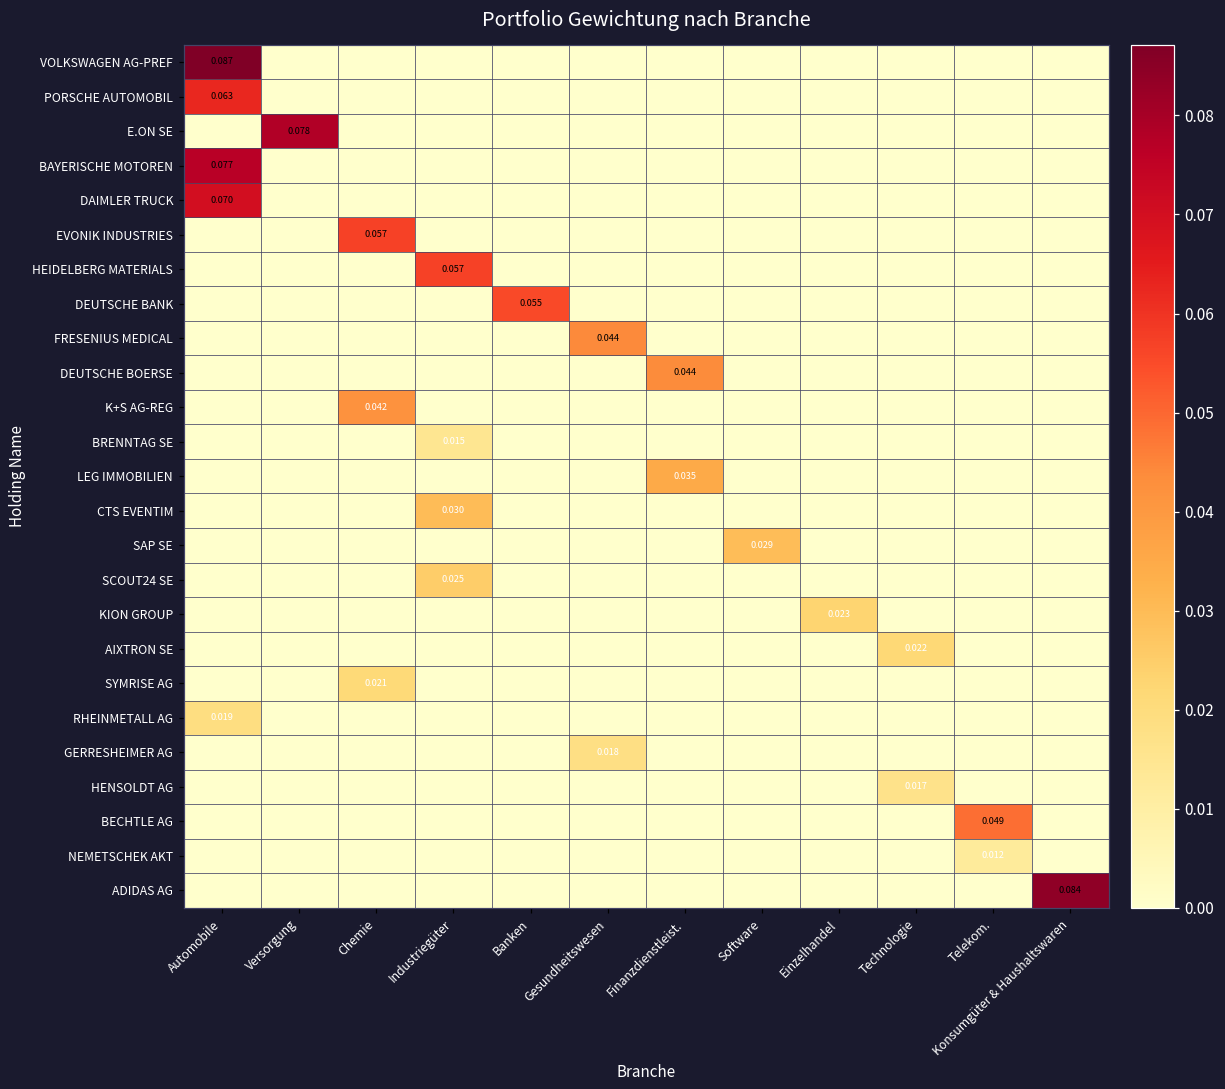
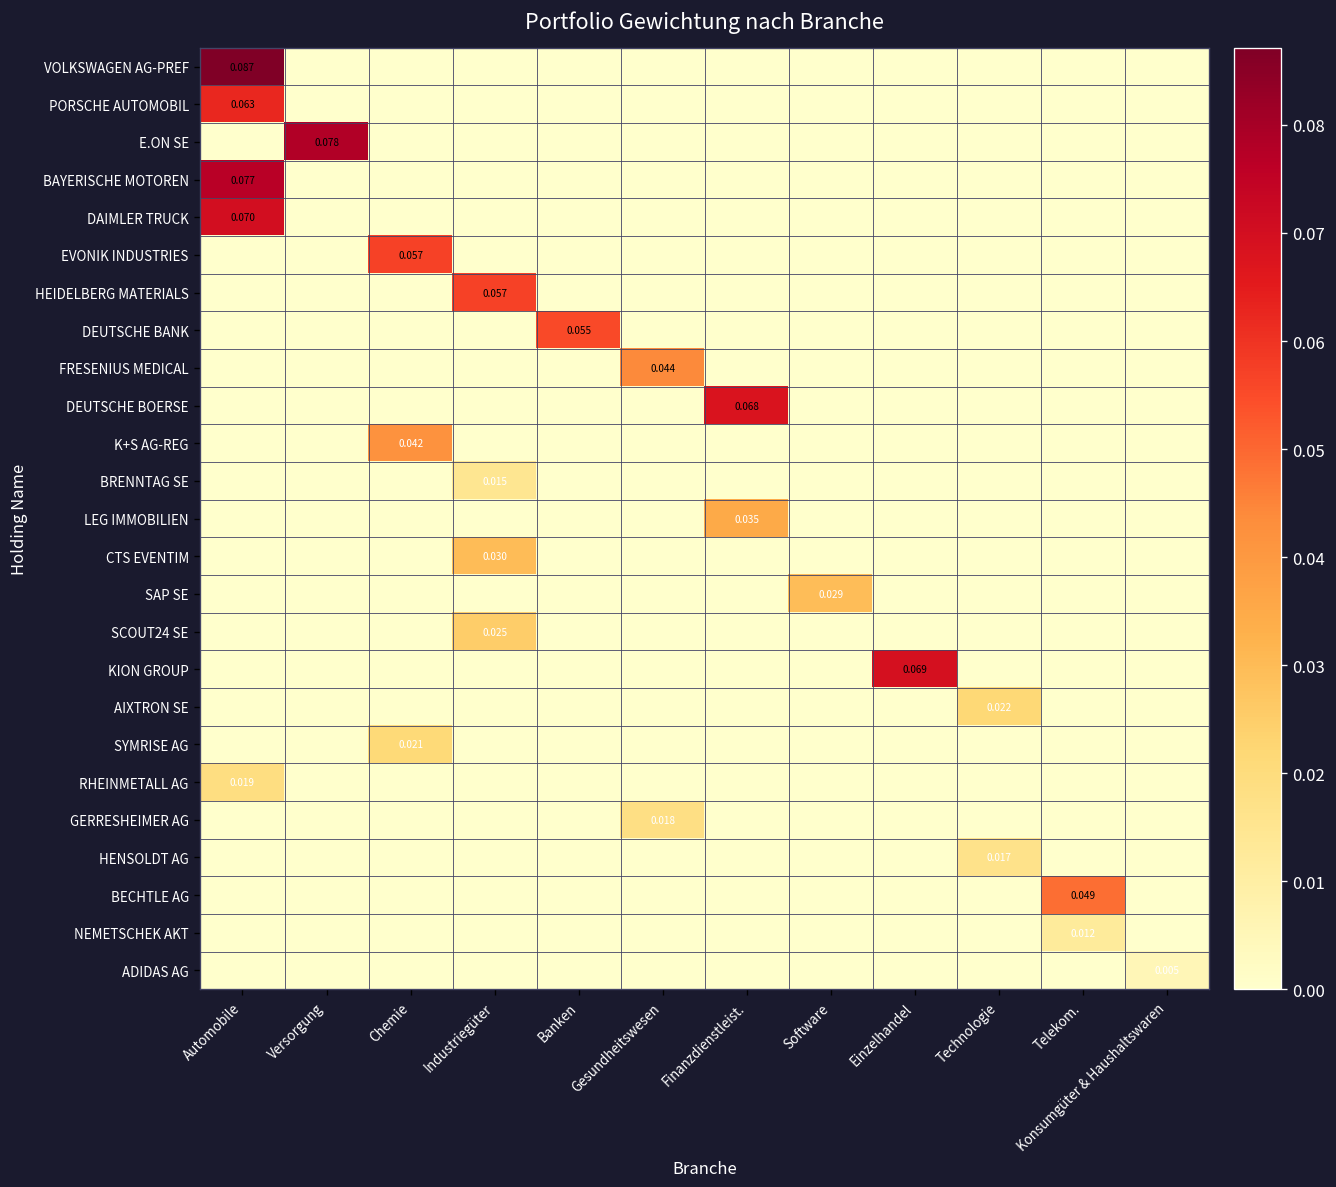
DEUTSCHE BOERSE, Finanzdienstleist.: 0.044 -> 0.068
KION GROUP, Einzelhandel: 0.023 -> 0.069
ADIDAS AG, Konsumgüter & Haushaltswaren: 0.084 -> 0.005
